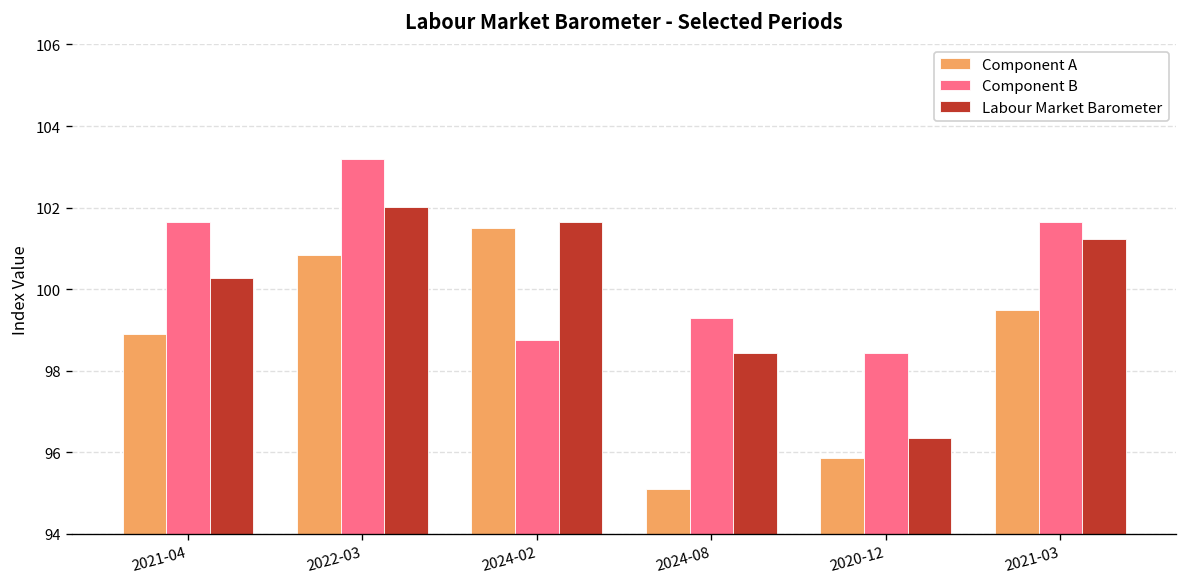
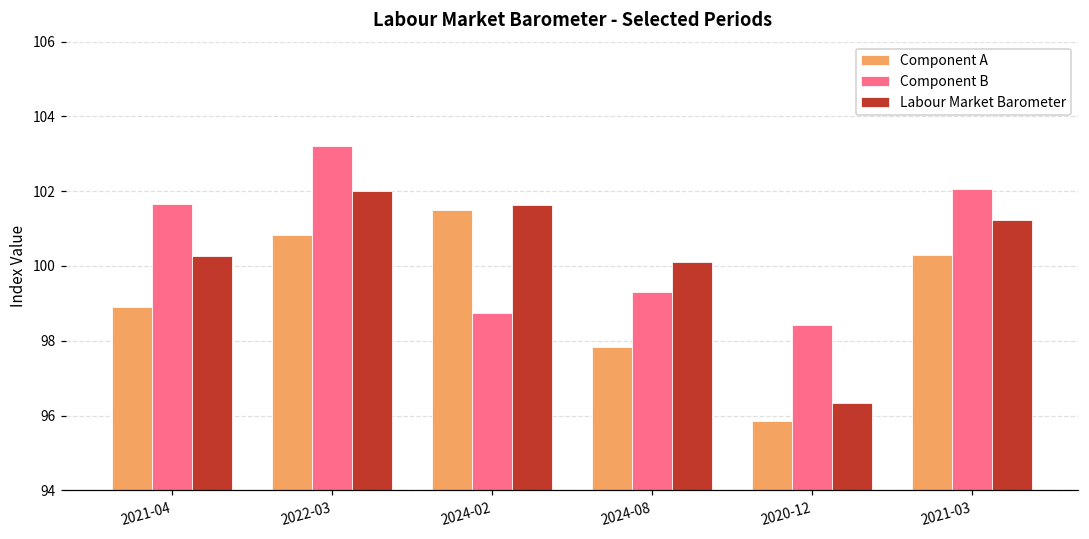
Component A, 2024-08: 95.1 -> 97.8
Labour Market Barometer, 2024-08: 98.4 -> 100.1
Component A, 2021-03: 99.5 -> 100.3
Component B, 2021-03: 101.7 -> 102.1
